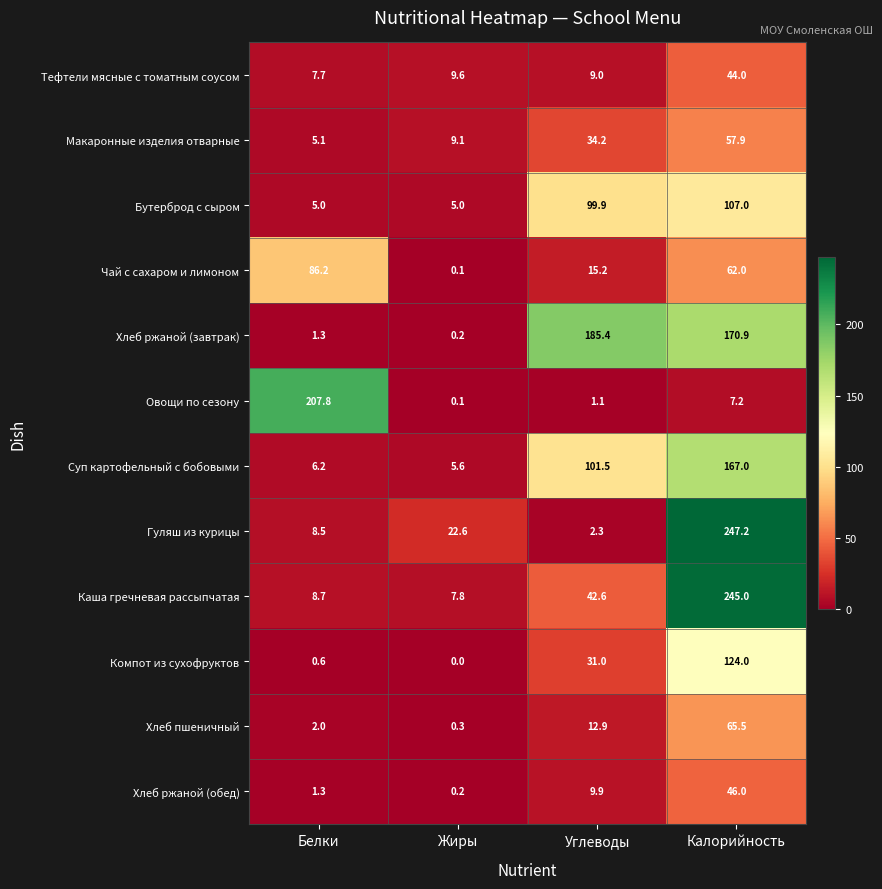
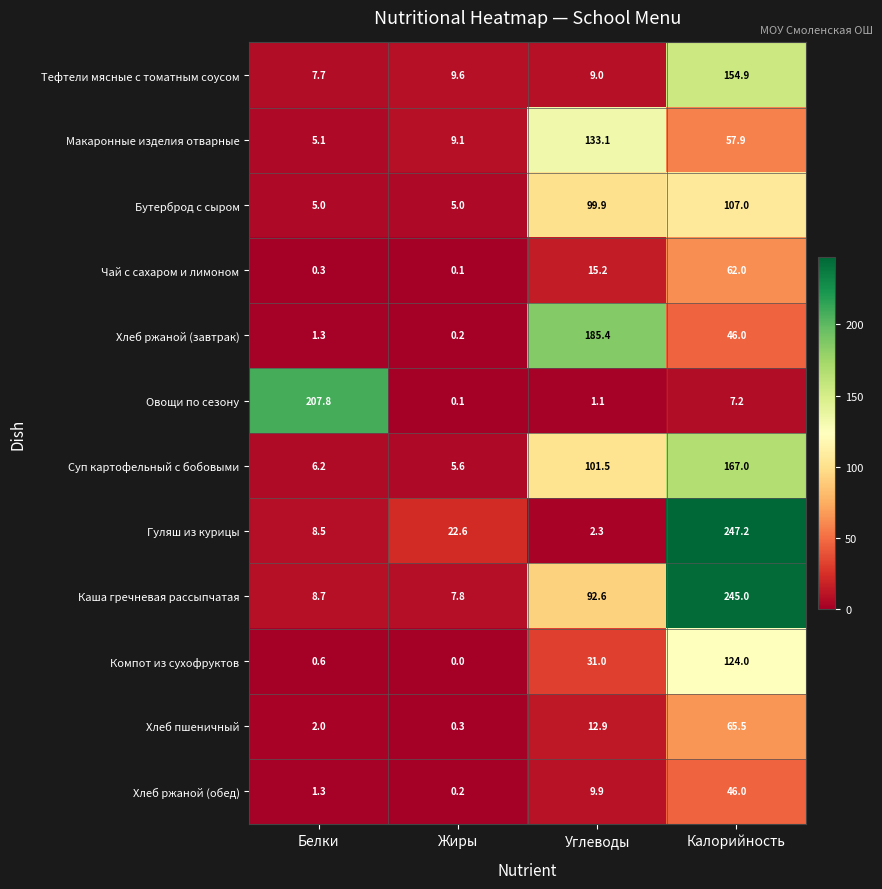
Тефтели мясные с томатным соусом, Калорийность: 44.0 -> 154.9
Макаронные изделия отварные, Углеводы: 34.2 -> 133.1
Чай с сахаром и лимоном, Белки: 86.2 -> 0.3
Хлеб ржаной (завтрак), Калорийность: 170.9 -> 46.0
Каша гречневая рассыпчатая, Углеводы: 42.6 -> 92.6
